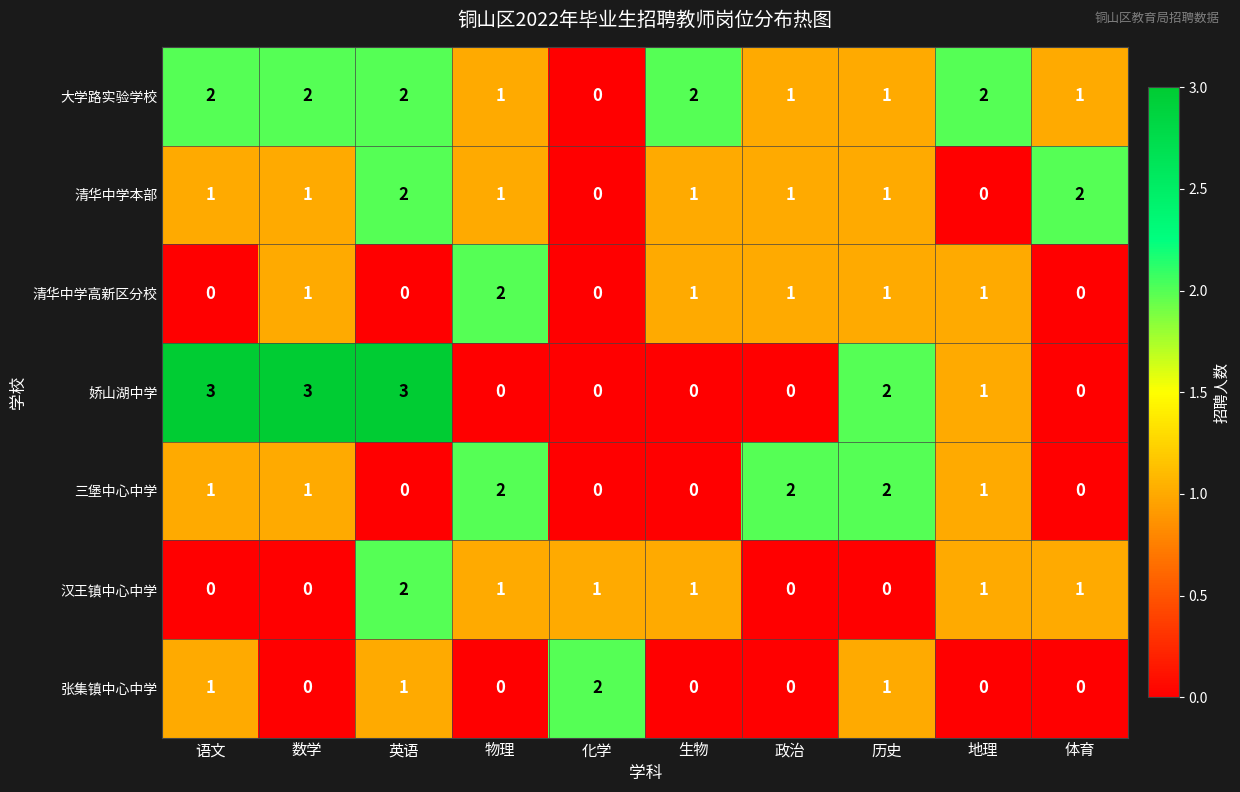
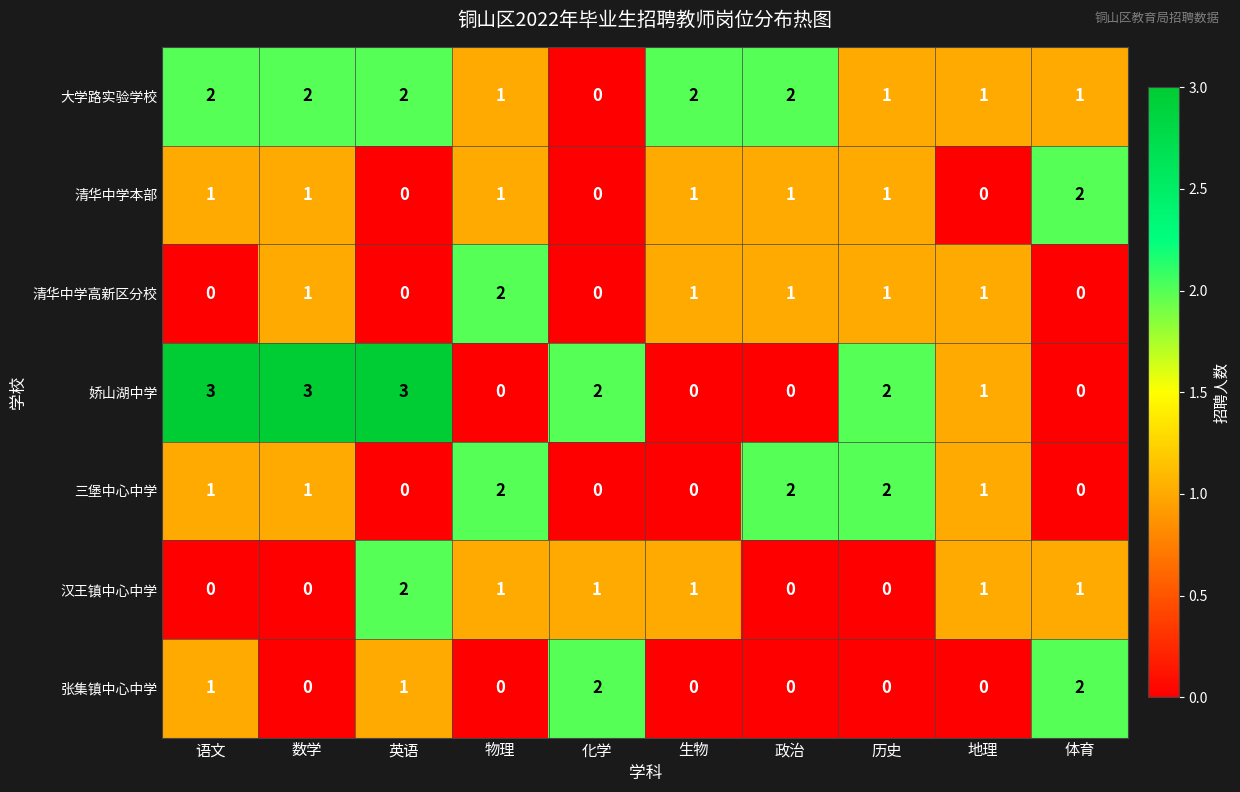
大学路实验学校, 政治: 1 -> 2
大学路实验学校, 地理: 2 -> 1
清华中学本部, 英语: 2 -> 0
娇山湖中学, 化学: 0 -> 2
张集镇中心中学, 历史: 1 -> 0
张集镇中心中学, 体育: 0 -> 2
